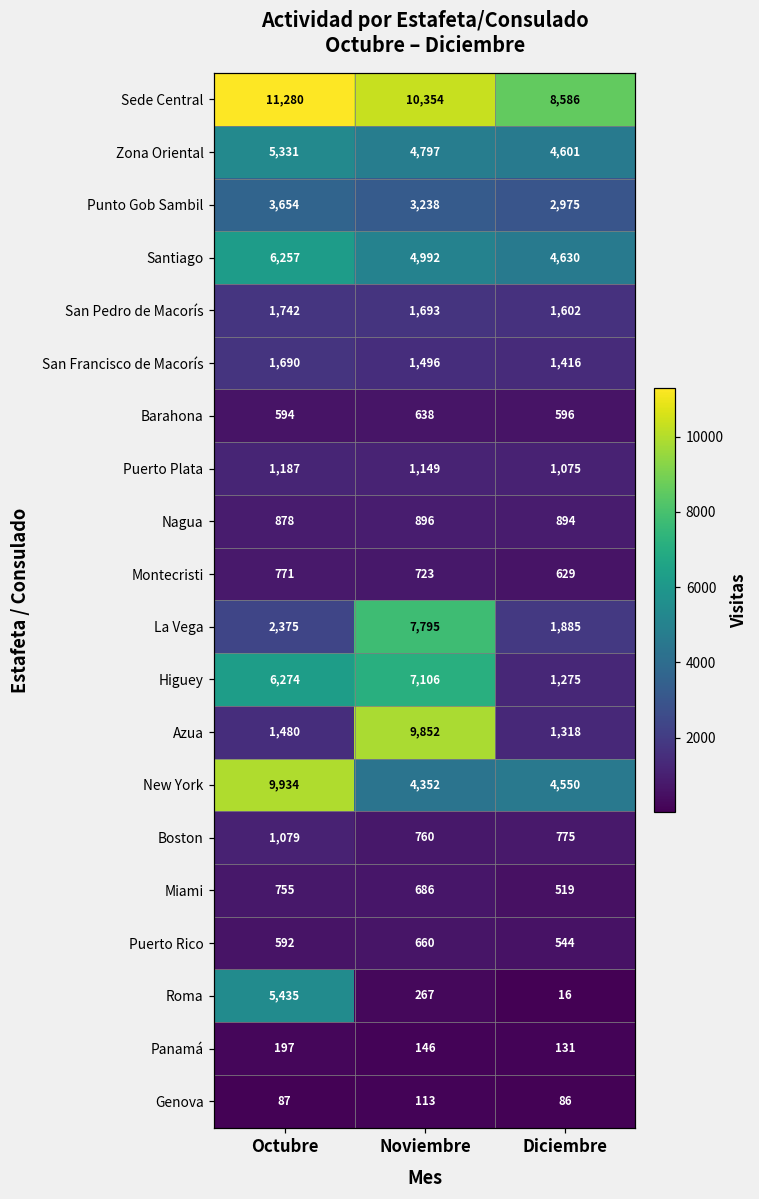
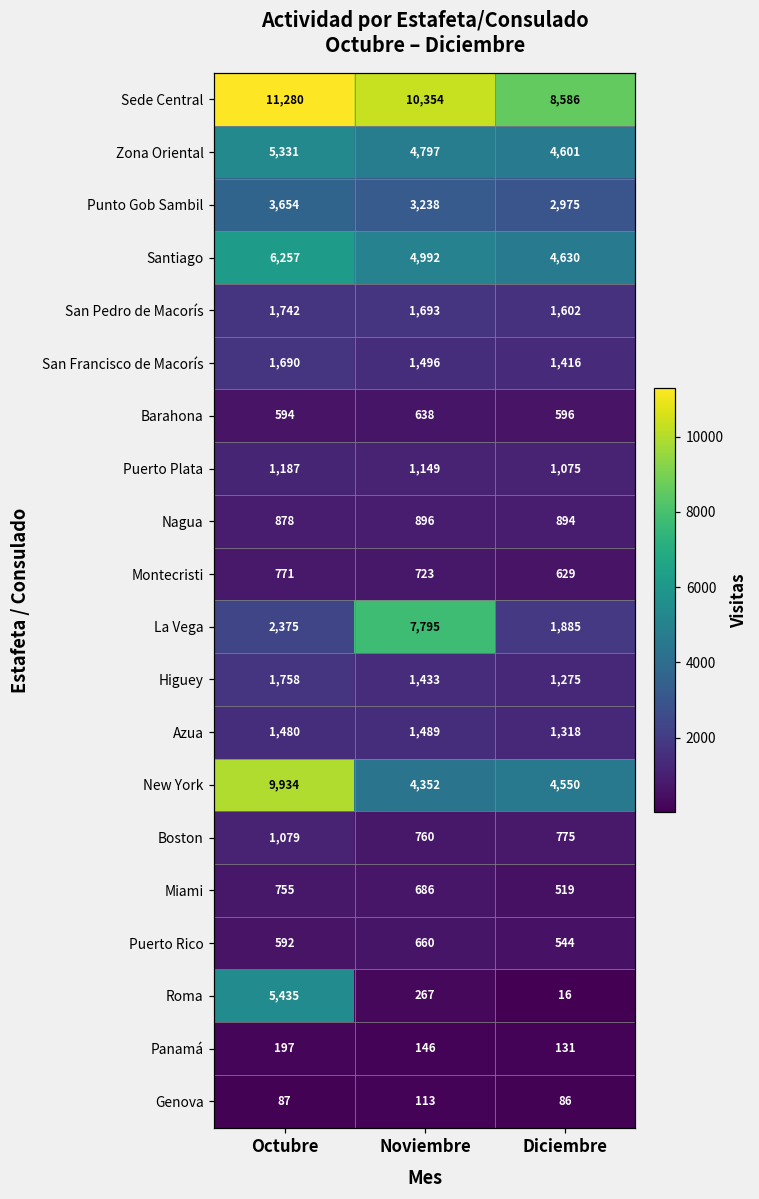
Higuey, Octubre: 6,274 -> 1,758
Higuey, Noviembre: 7,106 -> 1,433
Azua, Noviembre: 9,852 -> 1,489
